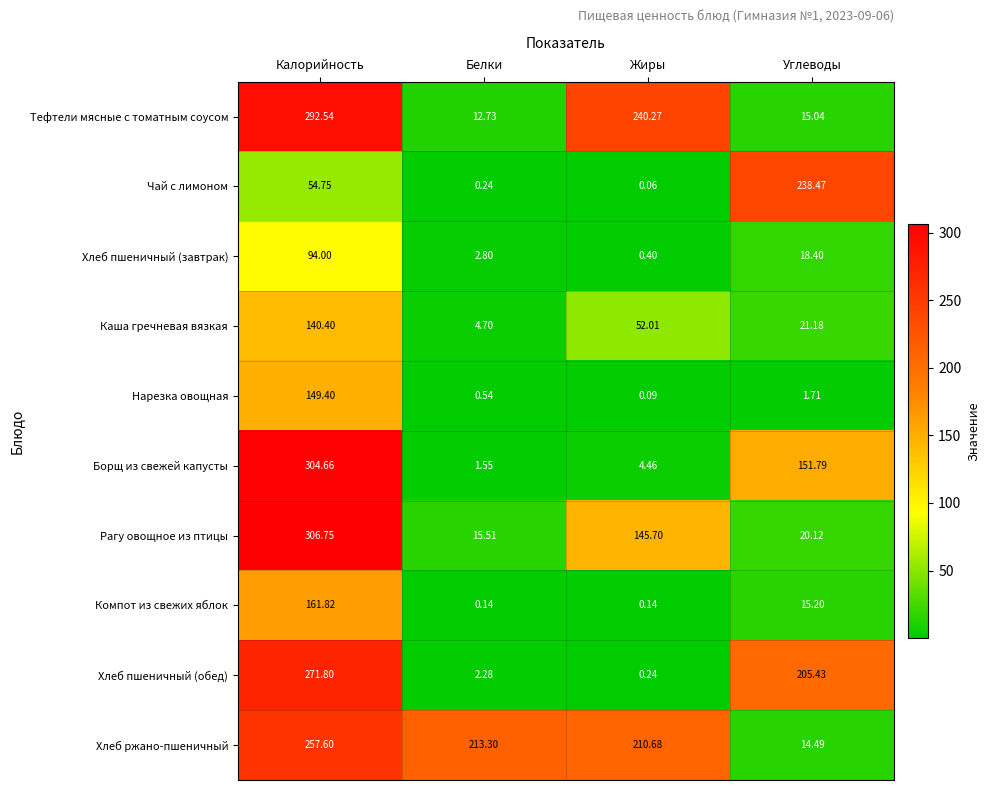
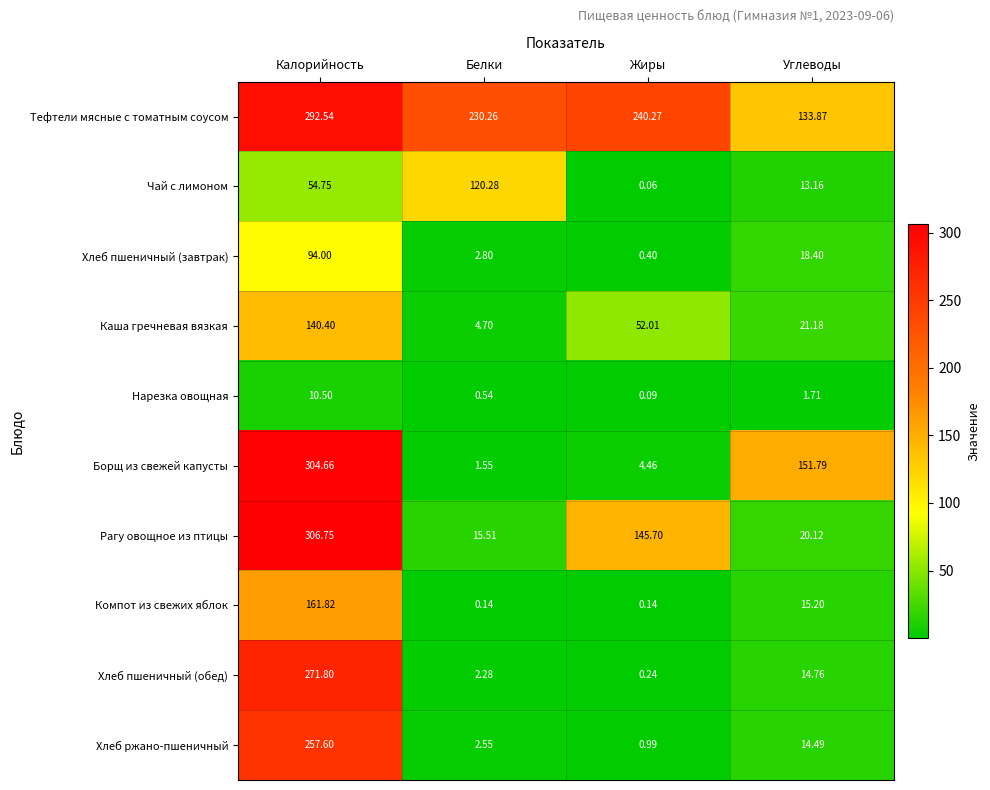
Тефтели мясные с томатным соусом, Белки: 12.73 -> 230.26
Тефтели мясные с томатным соусом, Углеводы: 15.04 -> 133.87
Чай с лимоном, Белки: 0.24 -> 120.28
Чай с лимоном, Углеводы: 238.47 -> 13.16
Нарезка овощная, Калорийность: 149.40 -> 10.50
Хлеб пшеничный (обед), Углеводы: 205.43 -> 14.76
Хлеб ржано-пшеничный, Белки: 213.30 -> 2.55
Хлеб ржано-пшеничный, Жиры: 210.68 -> 0.99
